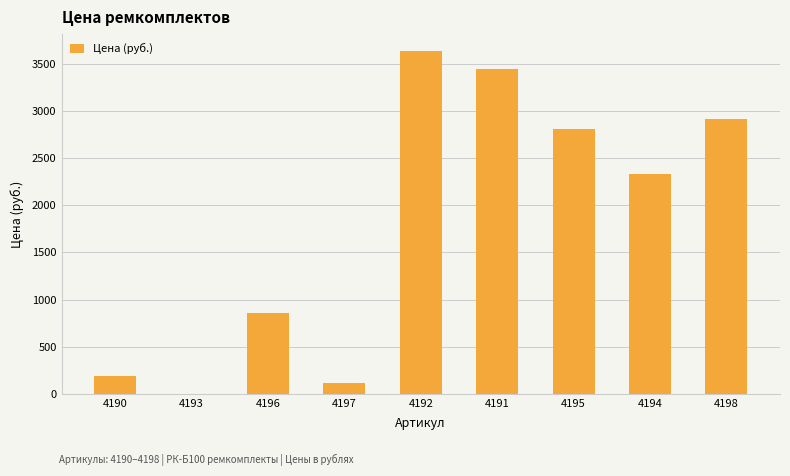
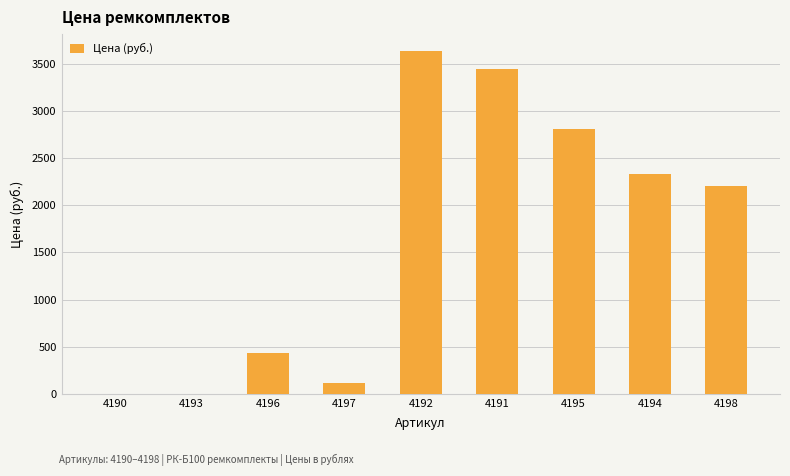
4190: 200 -> 0
4196: 900 -> 400
4198: 2900 -> 2200
